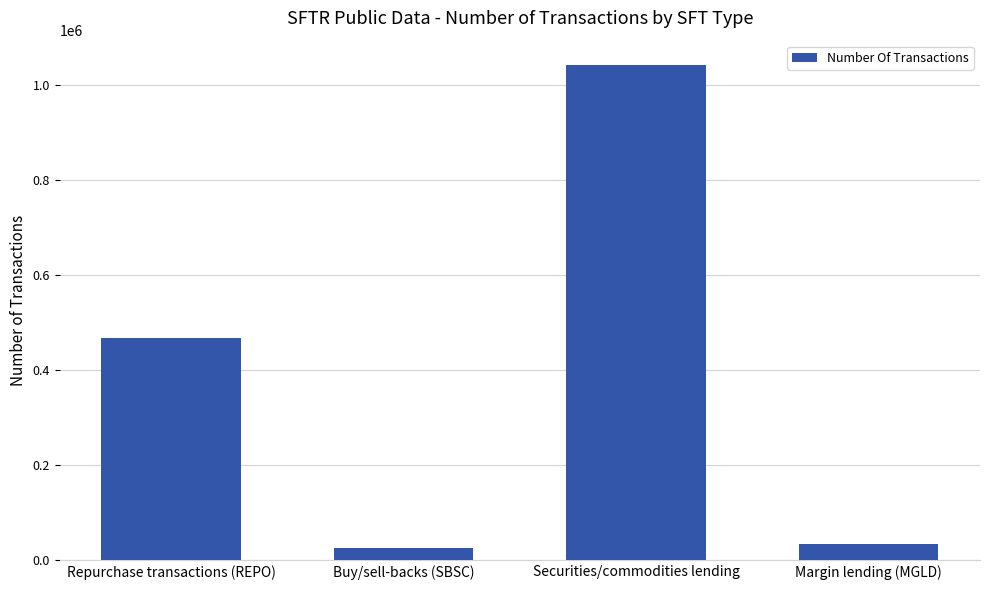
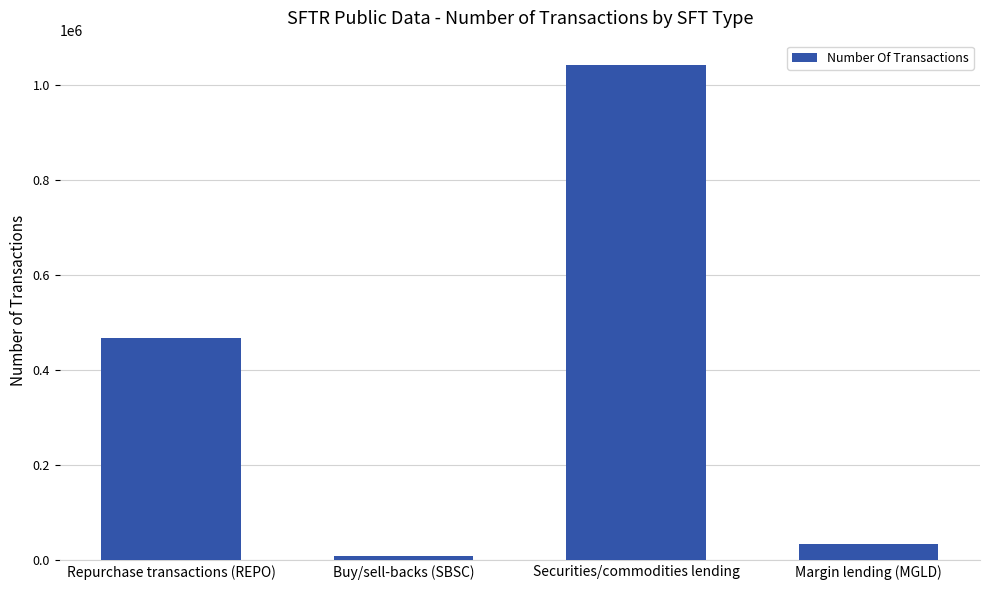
Buy/sell-backs (SBSC): 30000 -> 10000
